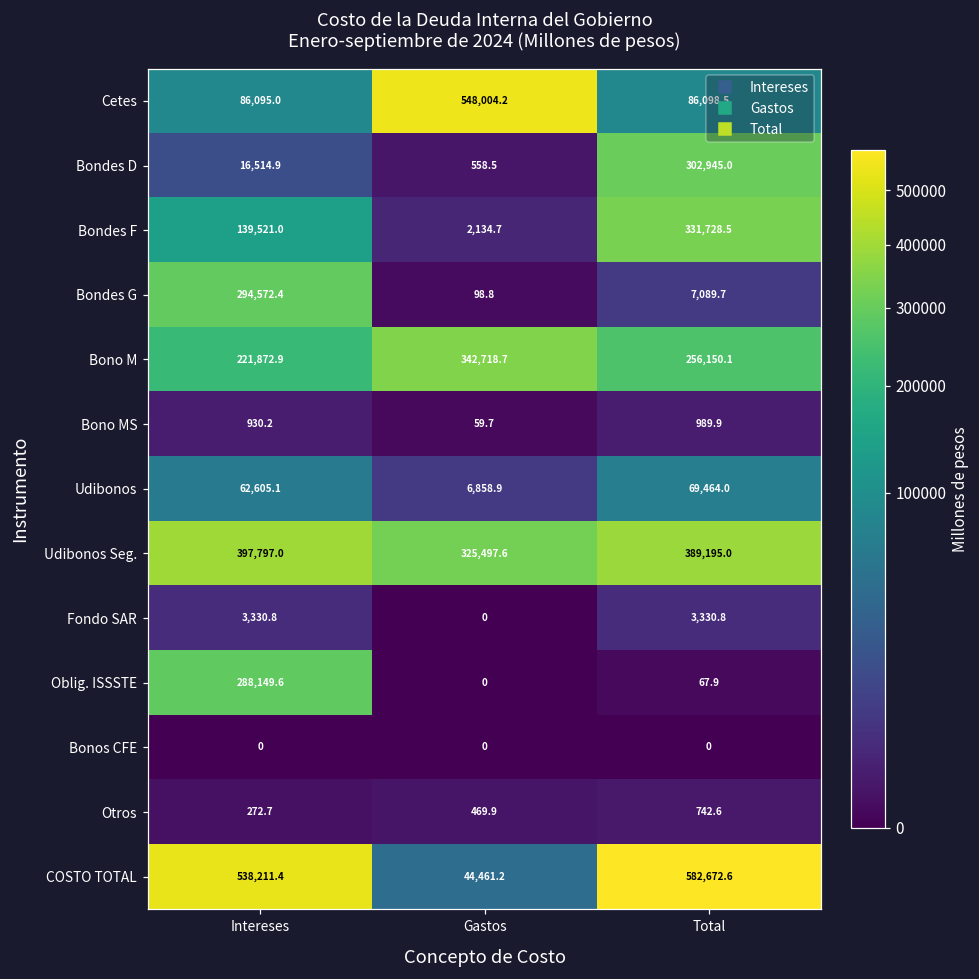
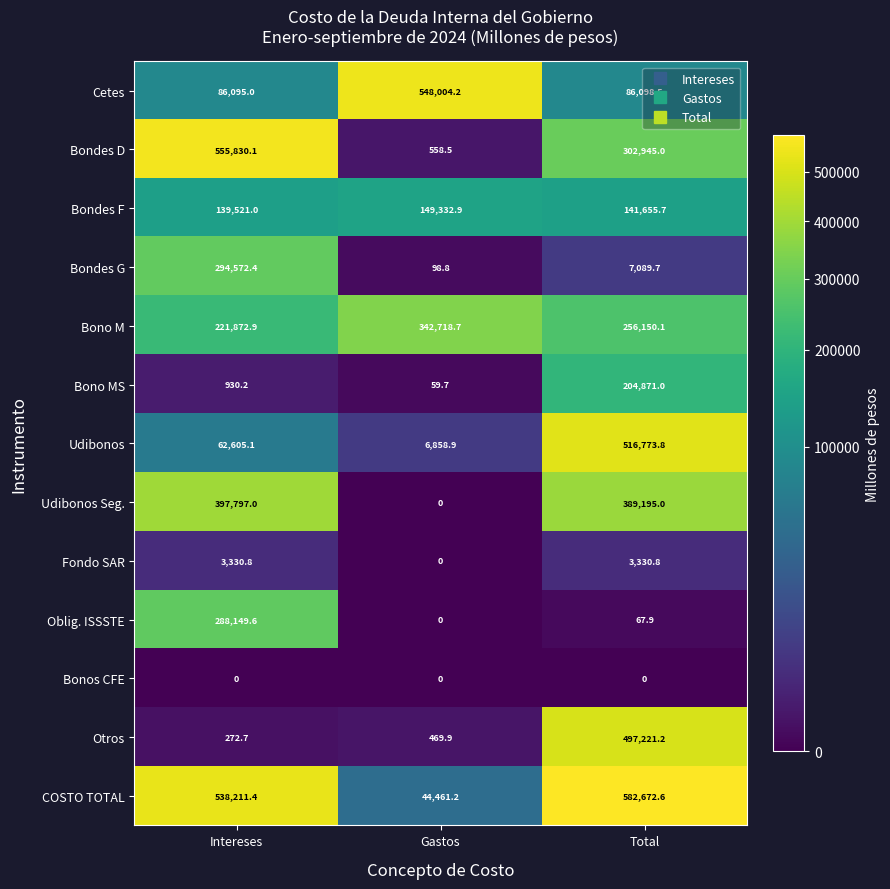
Bondes D, Intereses: 16,514.9 -> 555,830.1
Bondes F, Gastos: 2,134.7 -> 149,332.9
Bondes F, Total: 331,728.5 -> 141,655.7
Bono MS, Total: 989.9 -> 204,871.0
Udibonos, Total: 69,464.0 -> 516,773.8
Udibonos Seg., Gastos: 325,497.6 -> 0
Otros, Total: 742.6 -> 497,221.2
